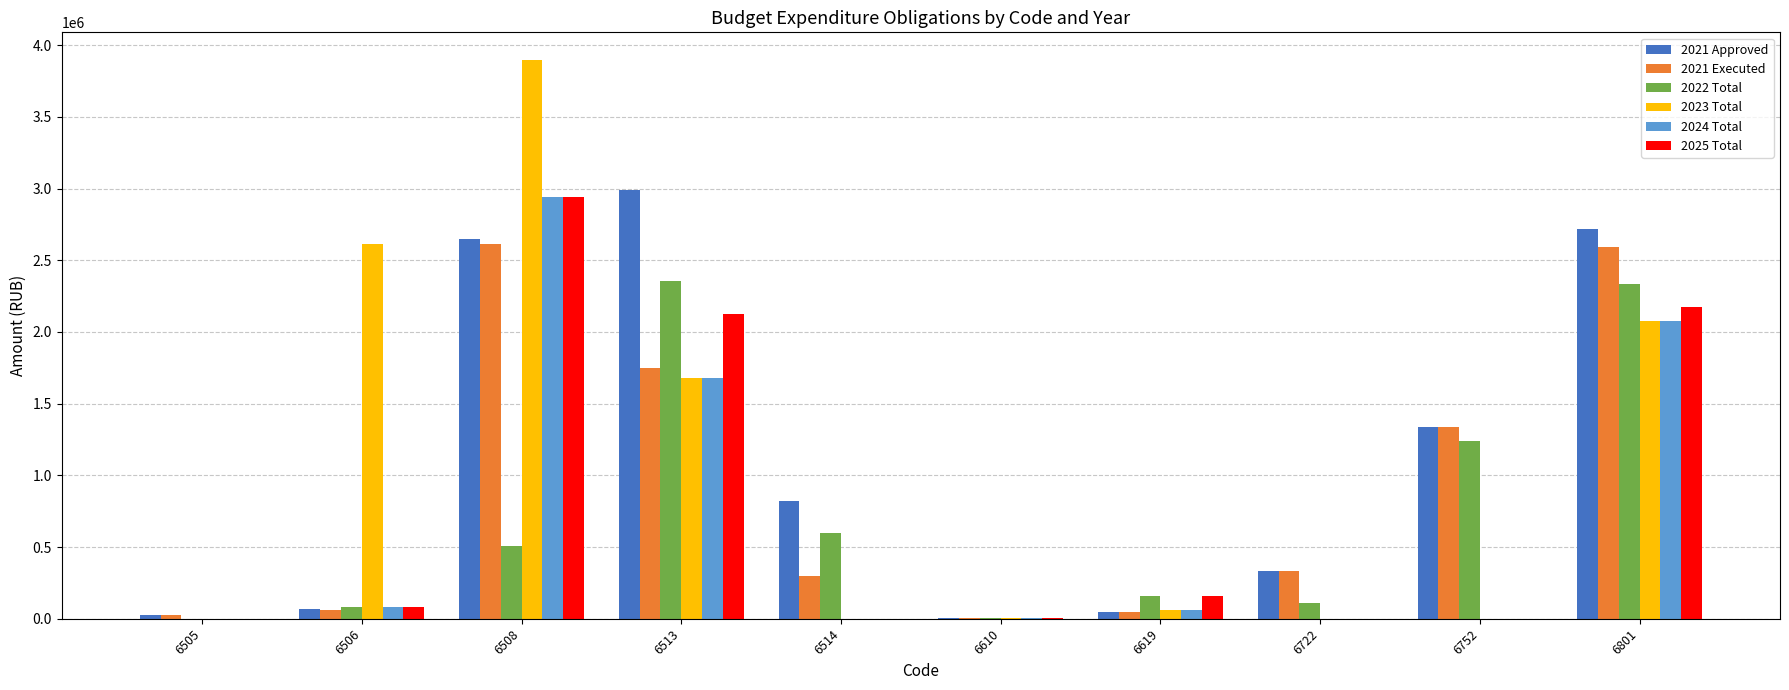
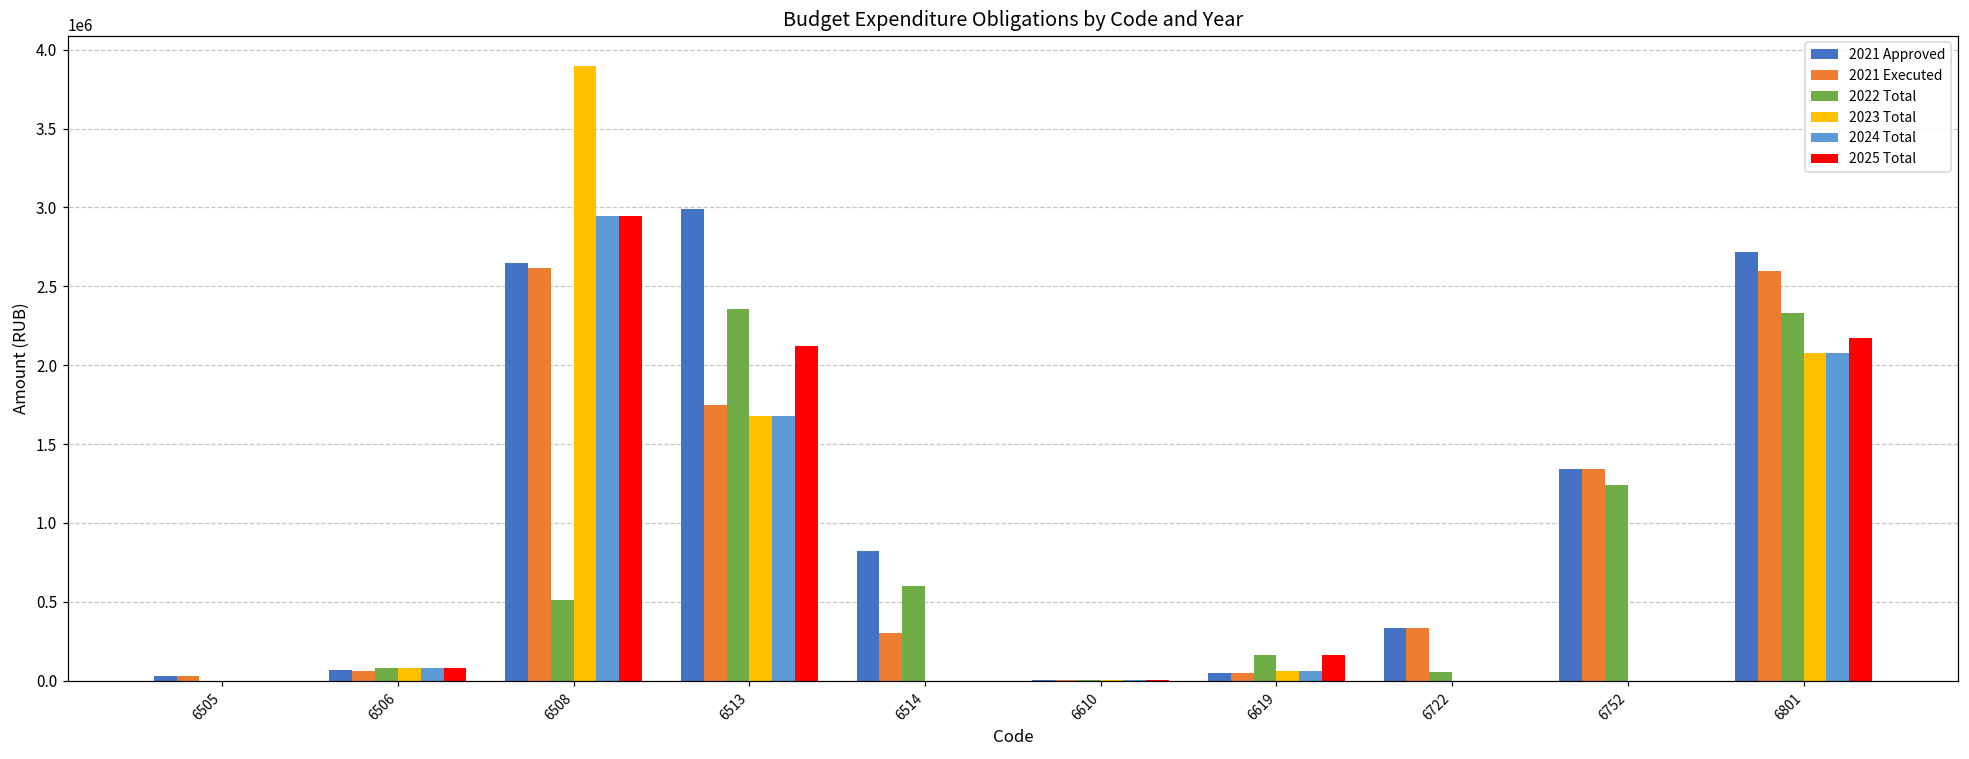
2023 Total, 6506: 2610000 -> 80000
2022 Total, 6722: 110000 -> 50000
